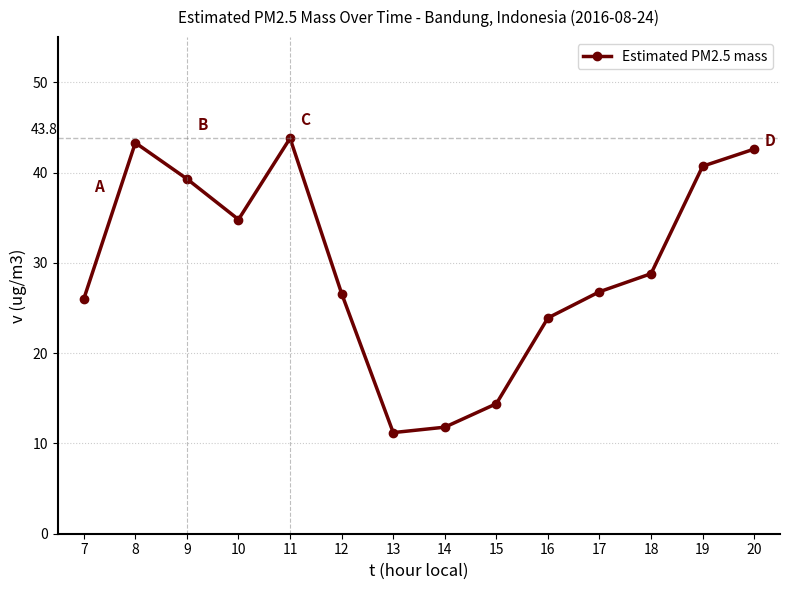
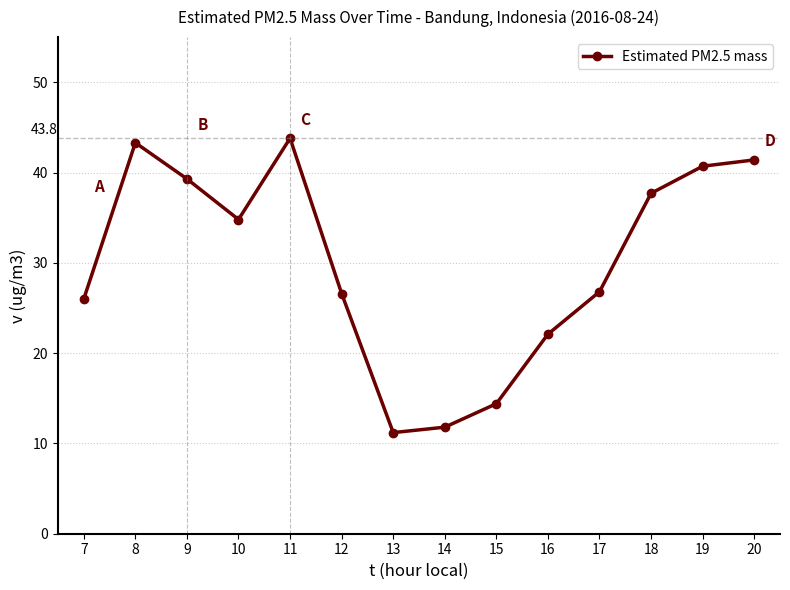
16: 24 -> 22
18: 29 -> 38
20: 43 -> 41
